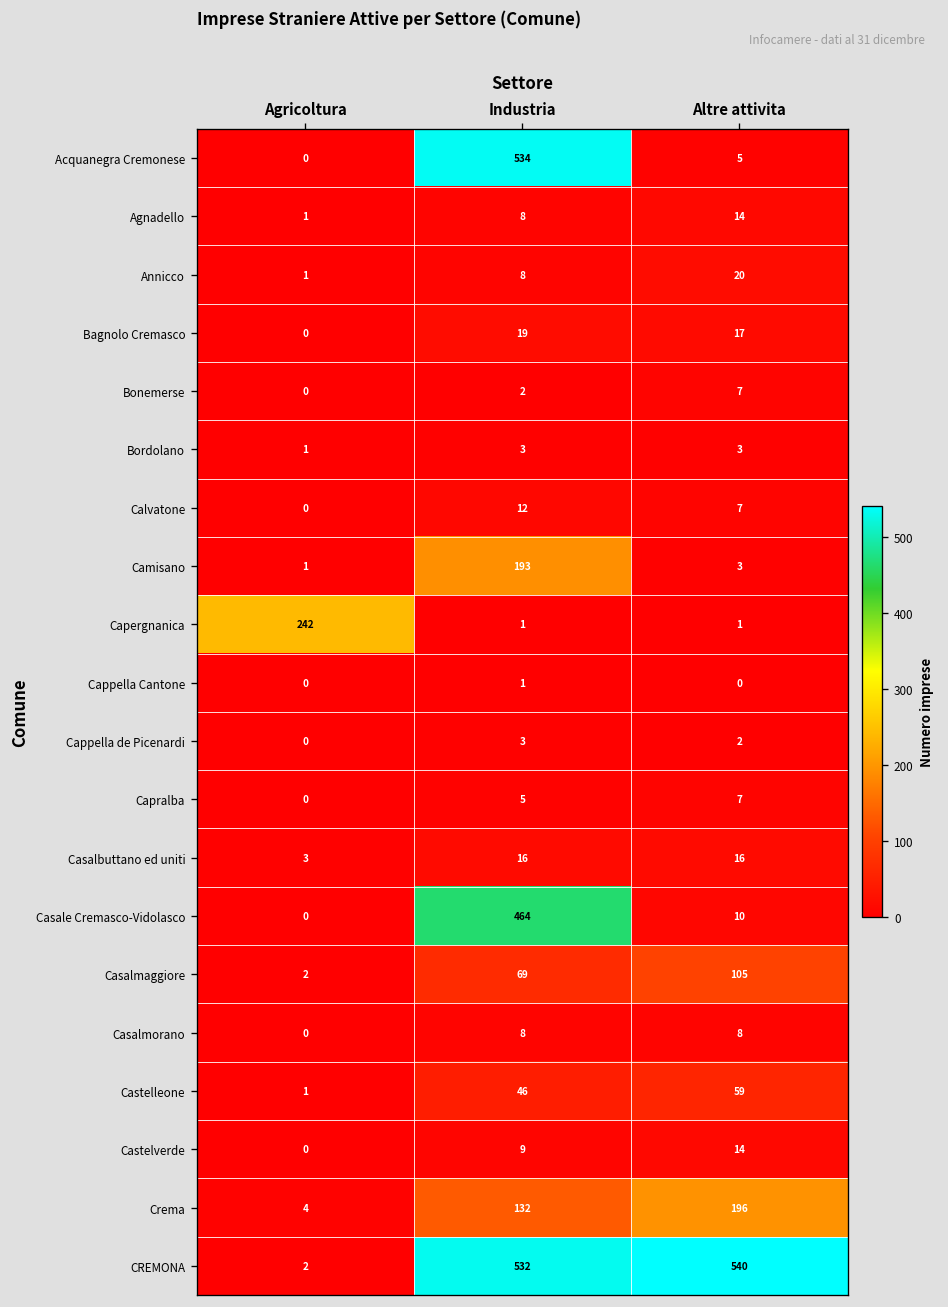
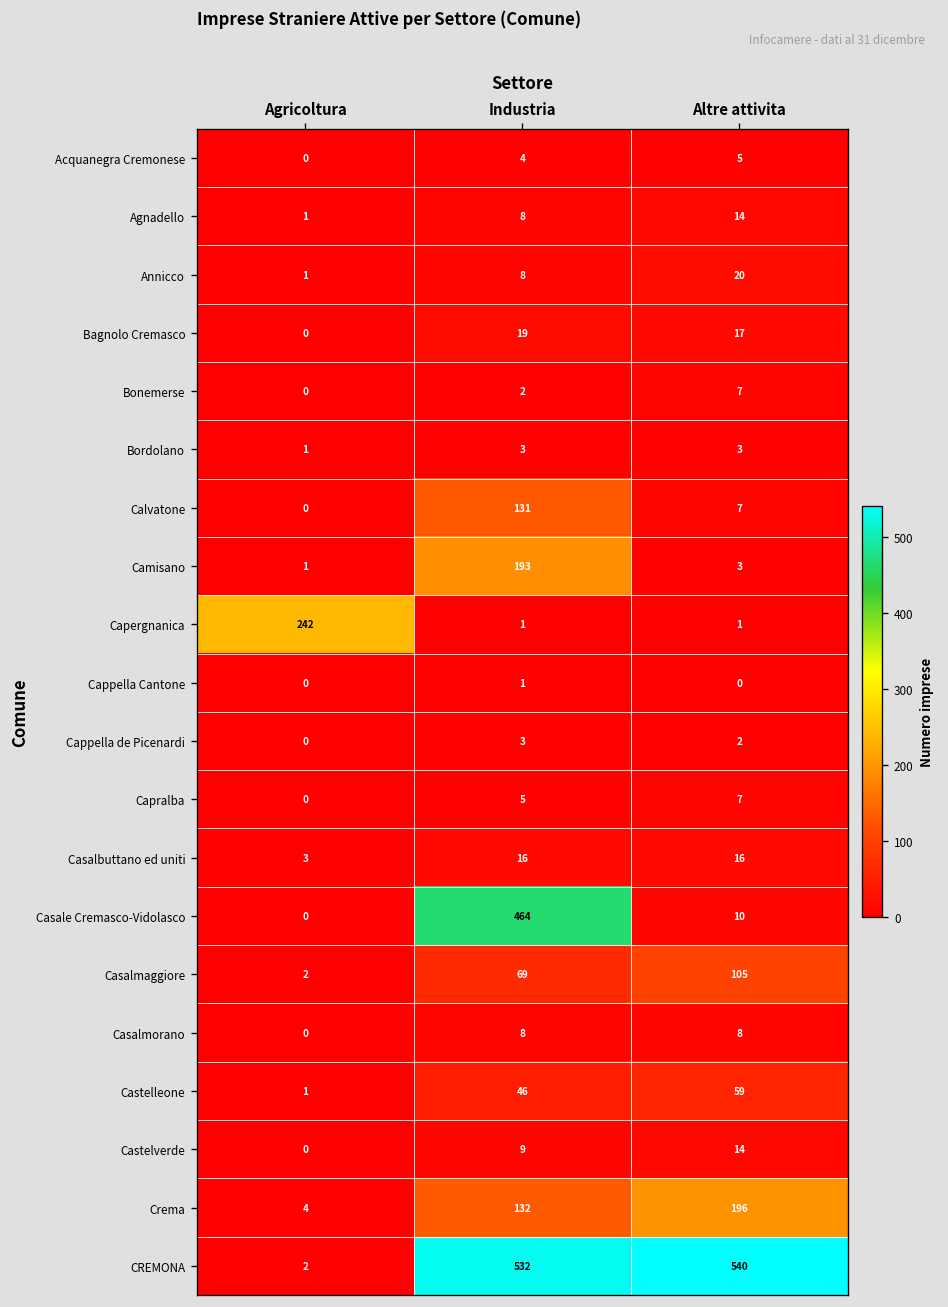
Acquanegra Cremonese, Industria: 534 -> 4
Calvatone, Industria: 12 -> 131
